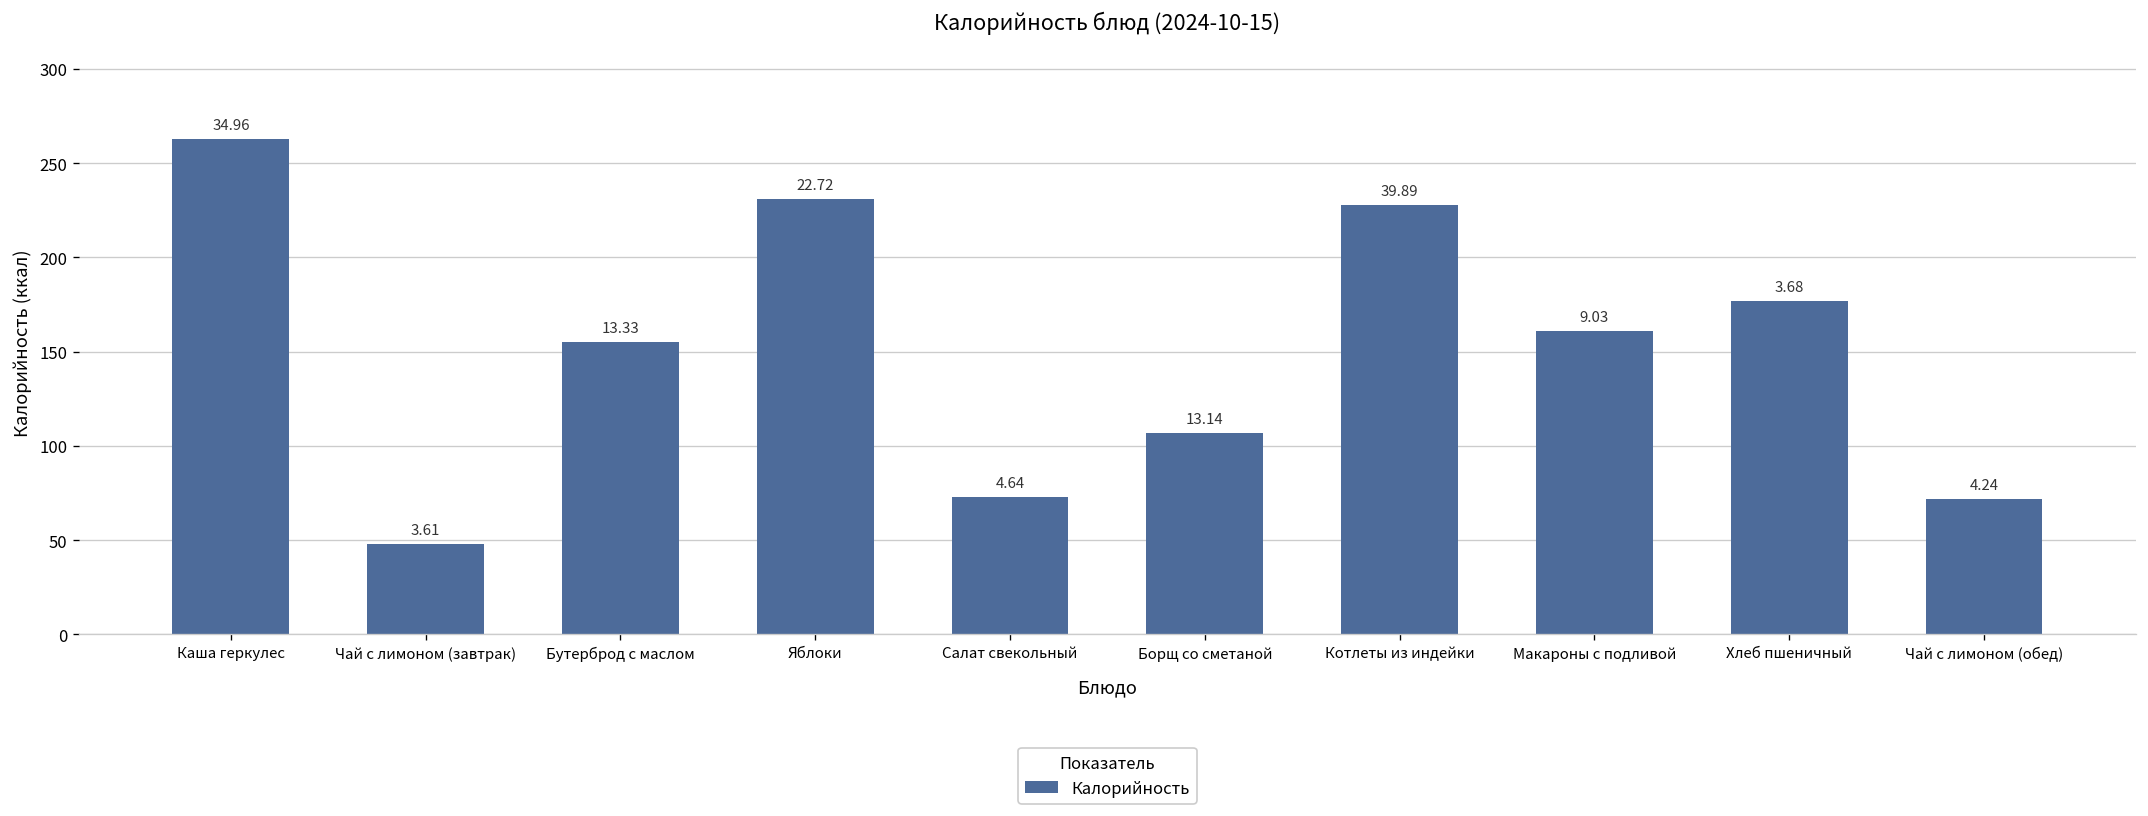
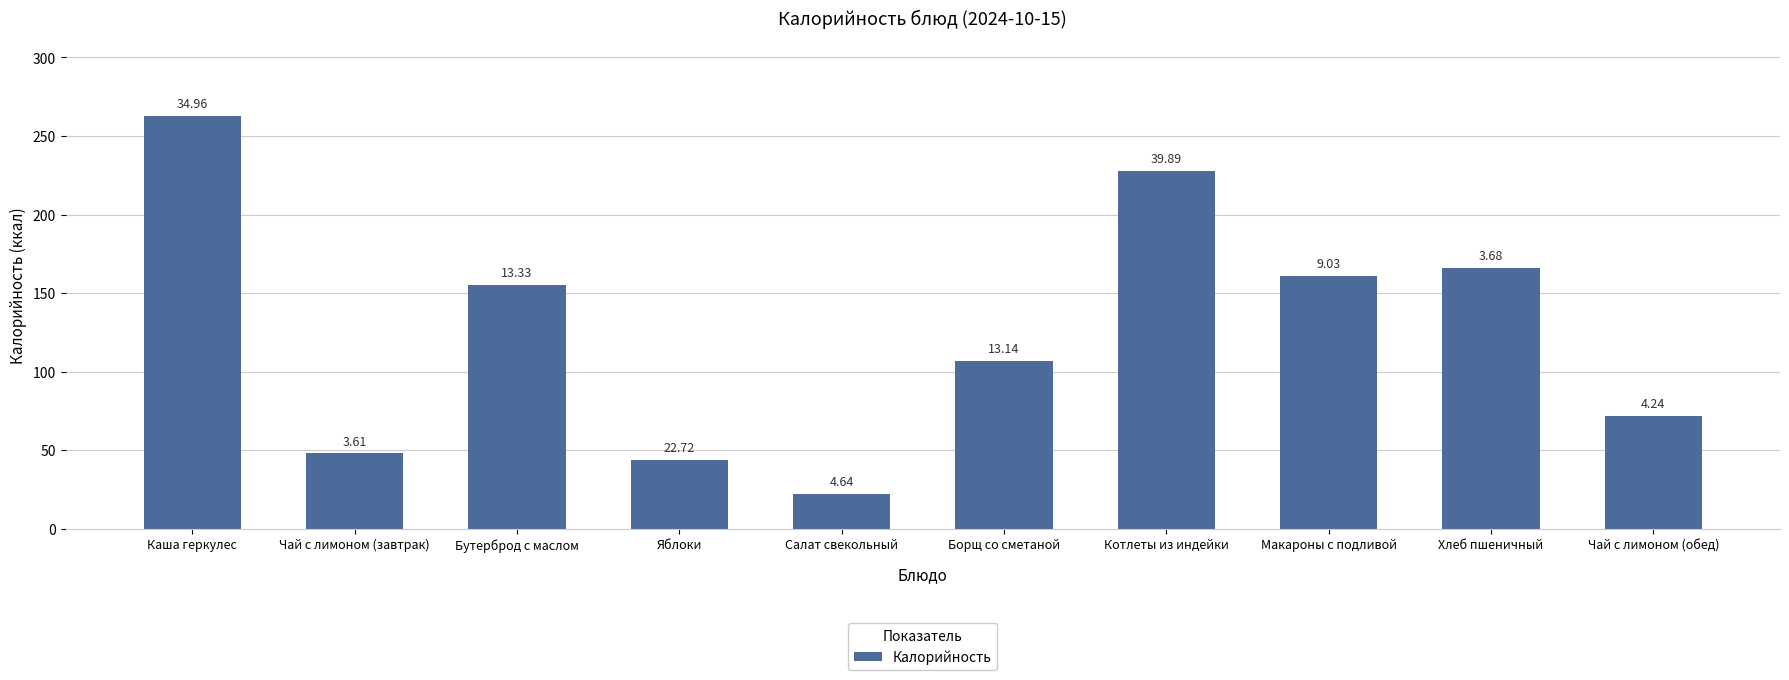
Яблоки: 231 -> 44
Салат свекольный: 73 -> 22
Хлеб пшеничный: 177 -> 166
